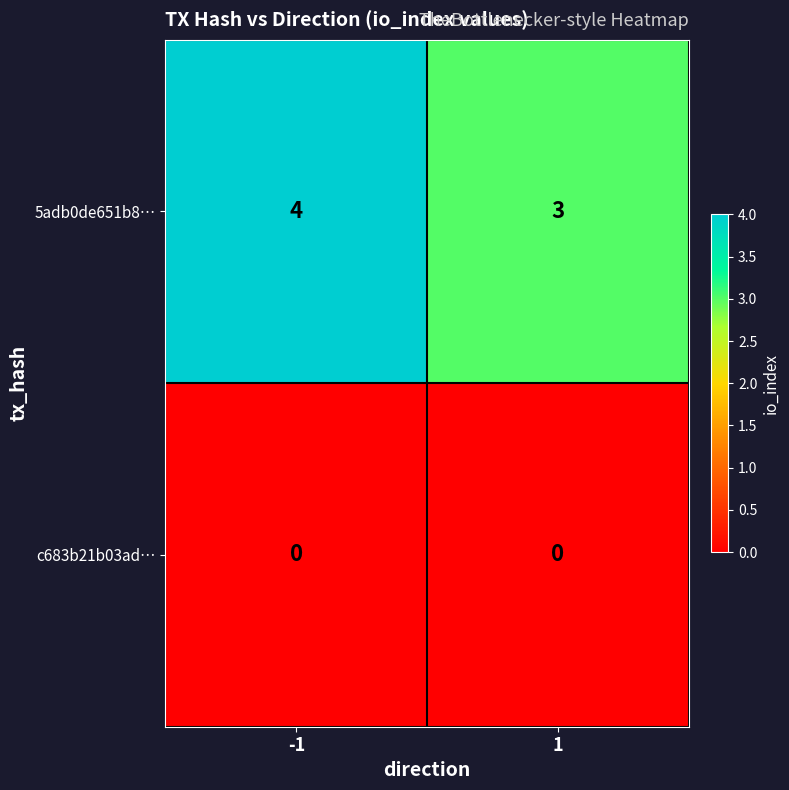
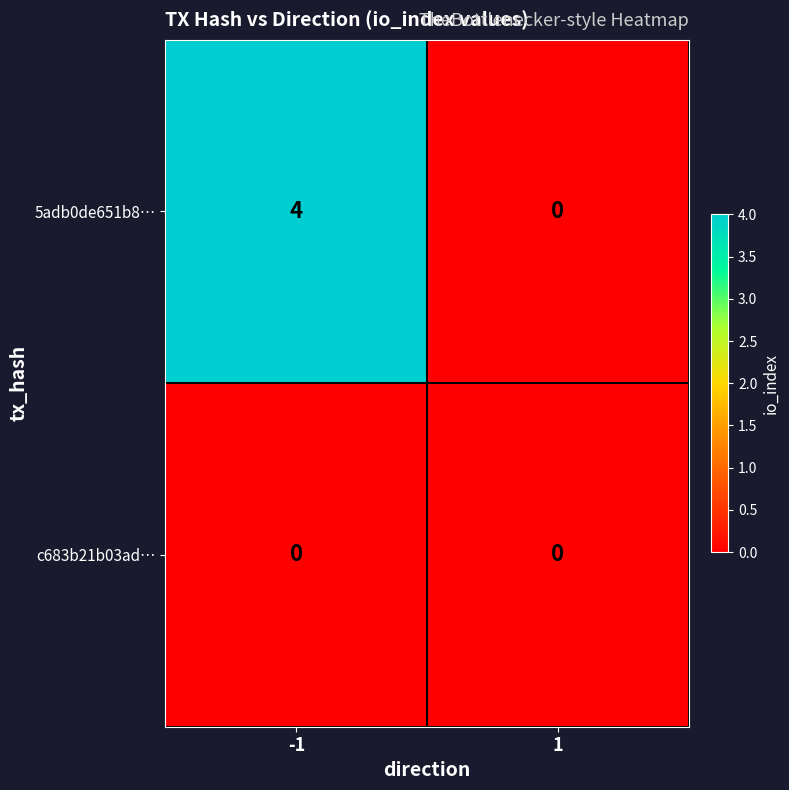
5adb0de651b8…, 1: 3 -> 0
